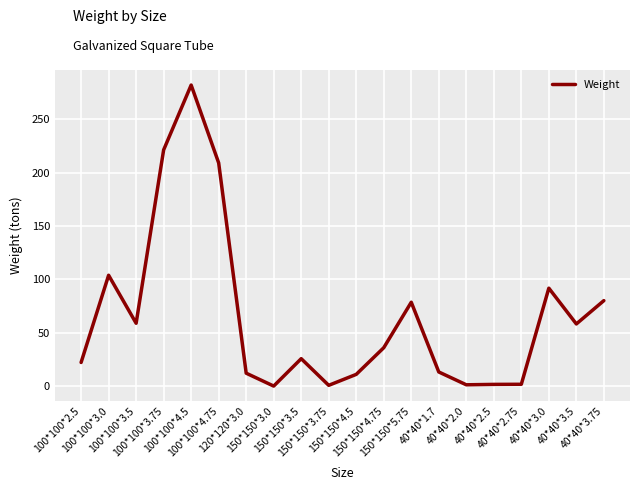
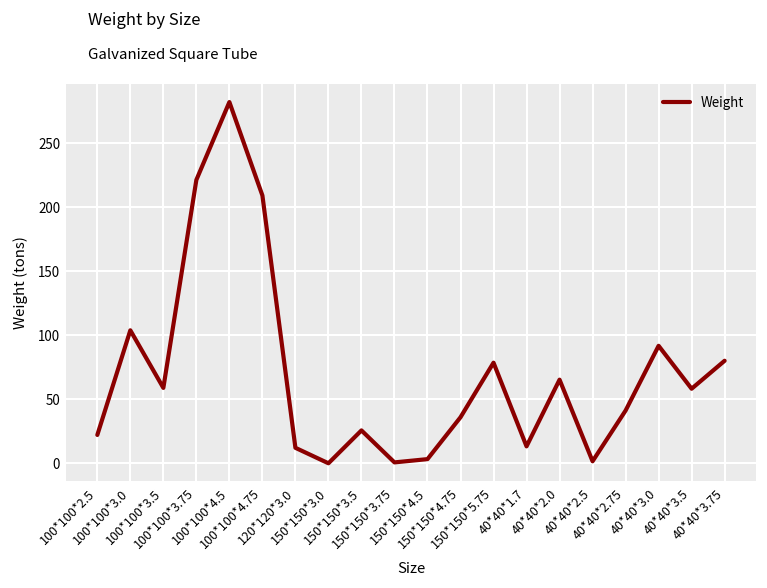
150*150*4.5: 11 -> 3
40*40*2.0: 1 -> 65
40*40*2.75: 2 -> 41
